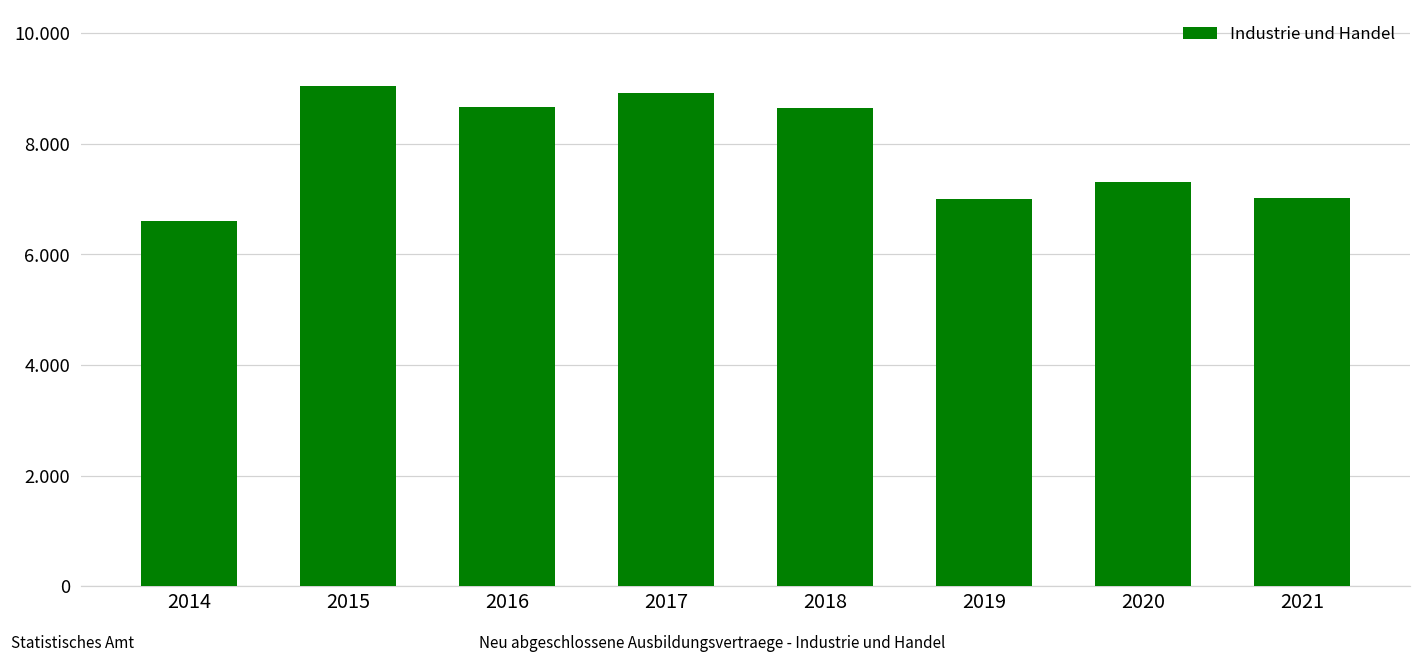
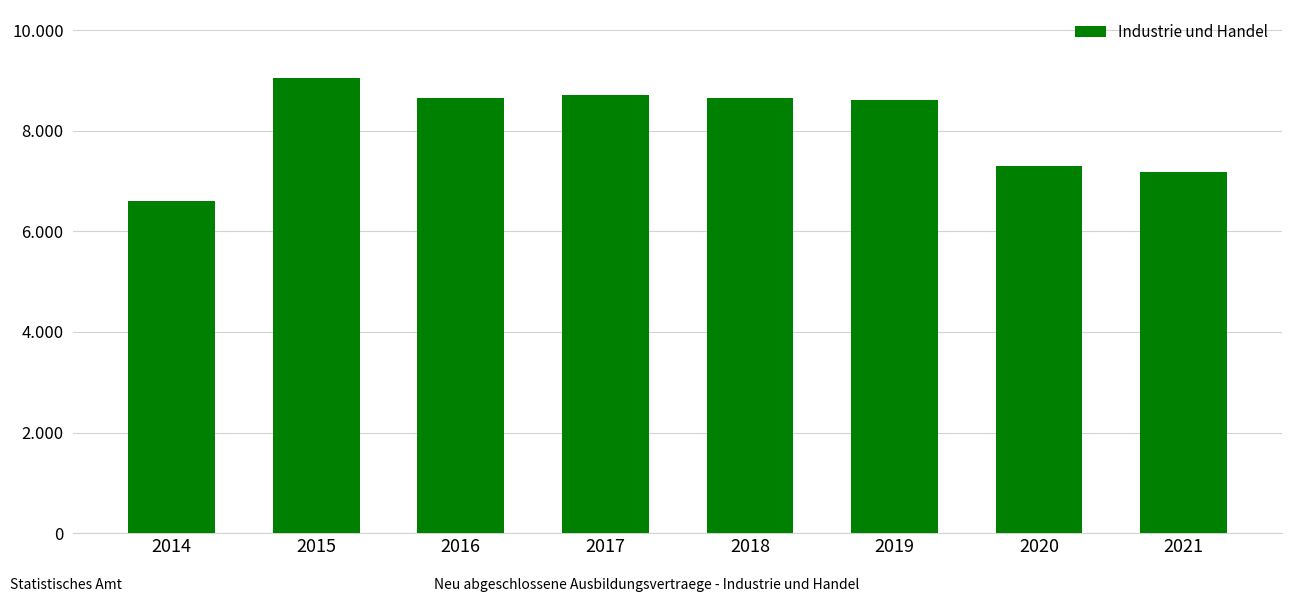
2017: 8.9 -> 8.7
2019: 7.0 -> 8.6
2021: 7.0 -> 7.2
